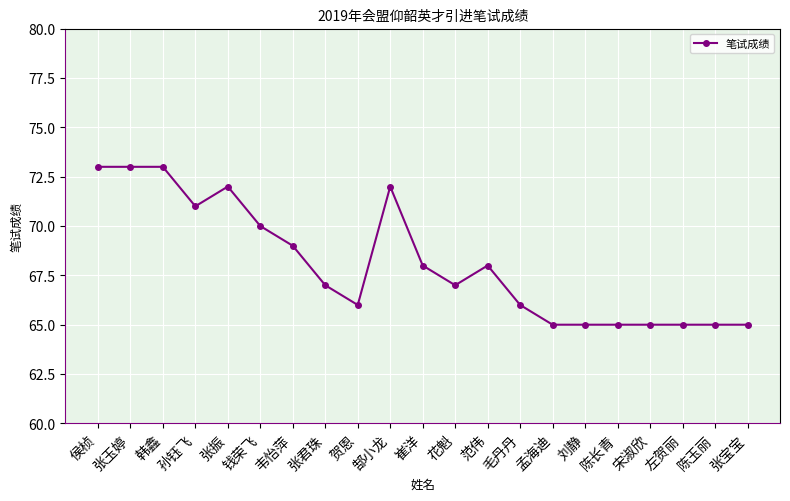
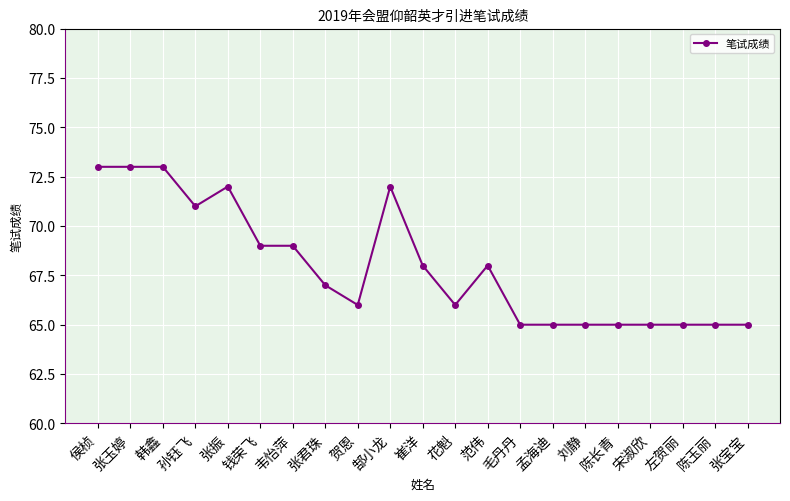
钱荣飞: 70 -> 69
花魁: 67 -> 66
毛丹丹: 66 -> 65
